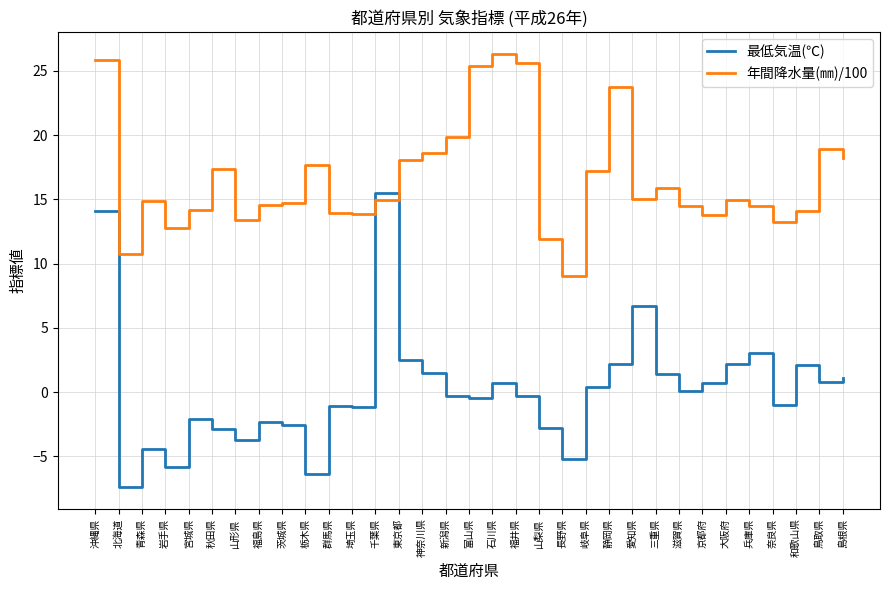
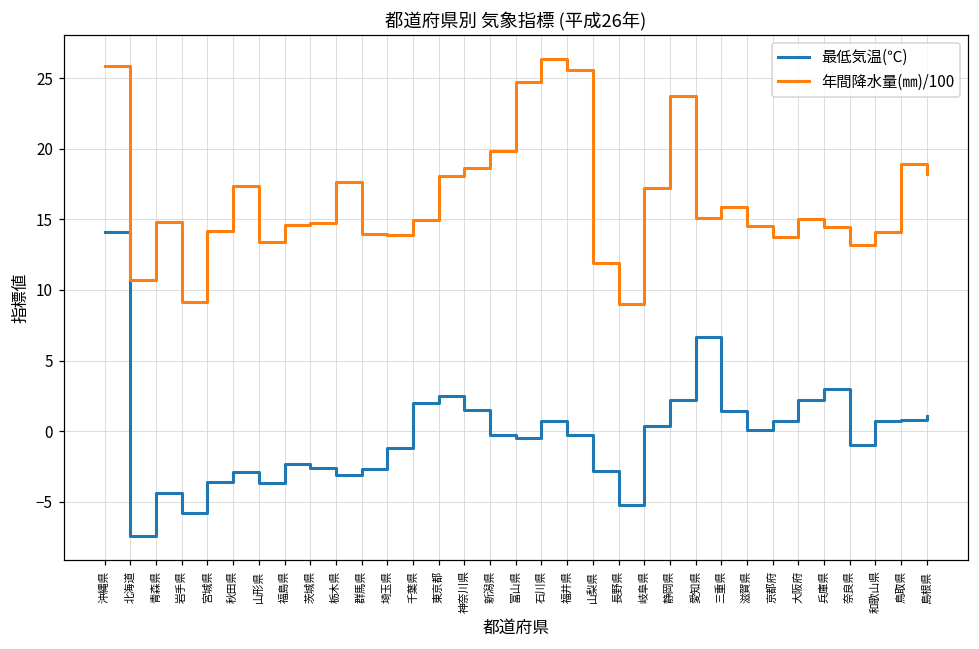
年間降水量(㎜)/100, 岩手県: 12.8 -> 9.2
最低気温(℃), 宮城県: -2.1 -> -3.6
最低気温(℃), 栃木県: -6.4 -> -3.1
最低気温(℃), 群馬県: -1.1 -> -2.7
最低気温(℃), 千葉県: 15.5 -> 2.0
年間降水量(㎜)/100, 富山県: 25.4 -> 24.7
最低気温(℃), 和歌山県: 2.1 -> 0.7
